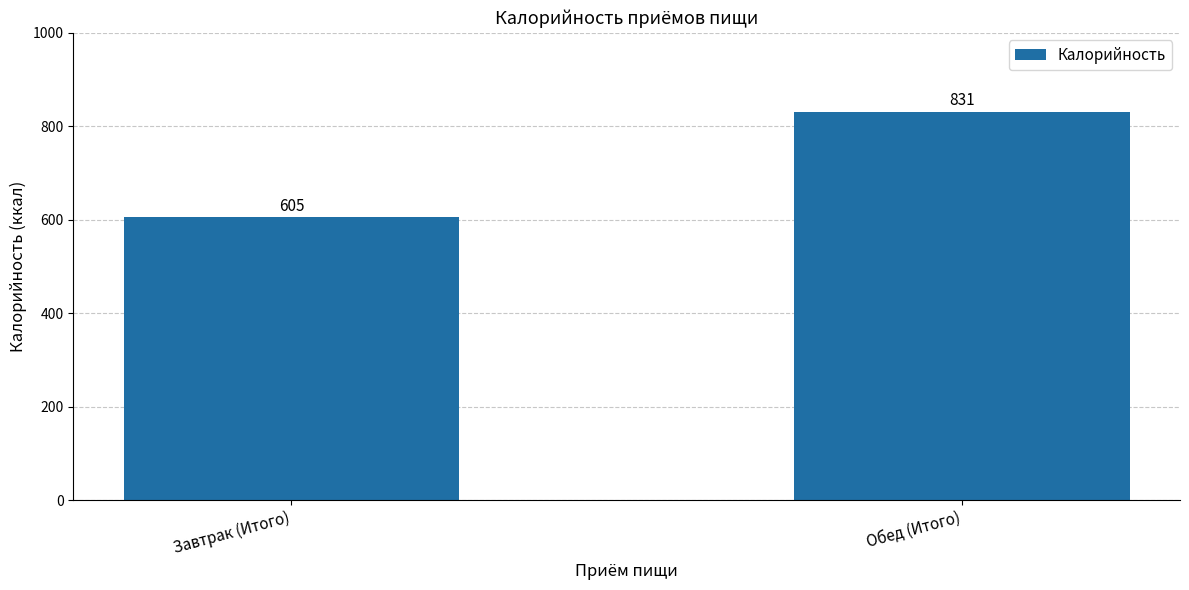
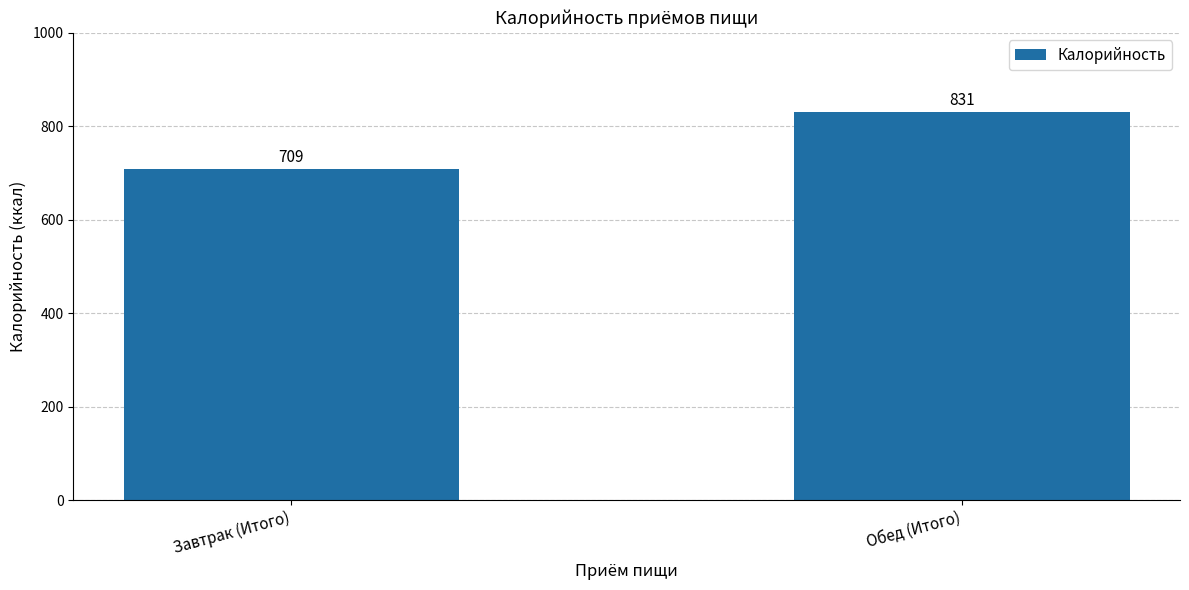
Завтрак (Итого): 605 -> 709
